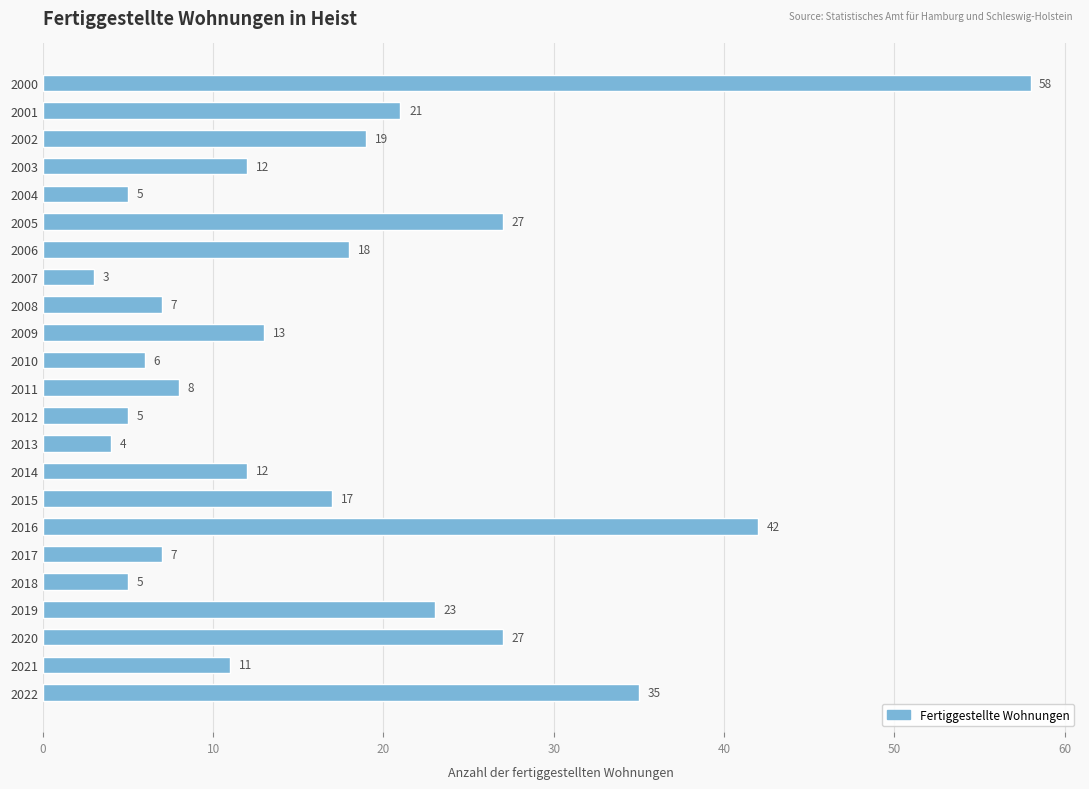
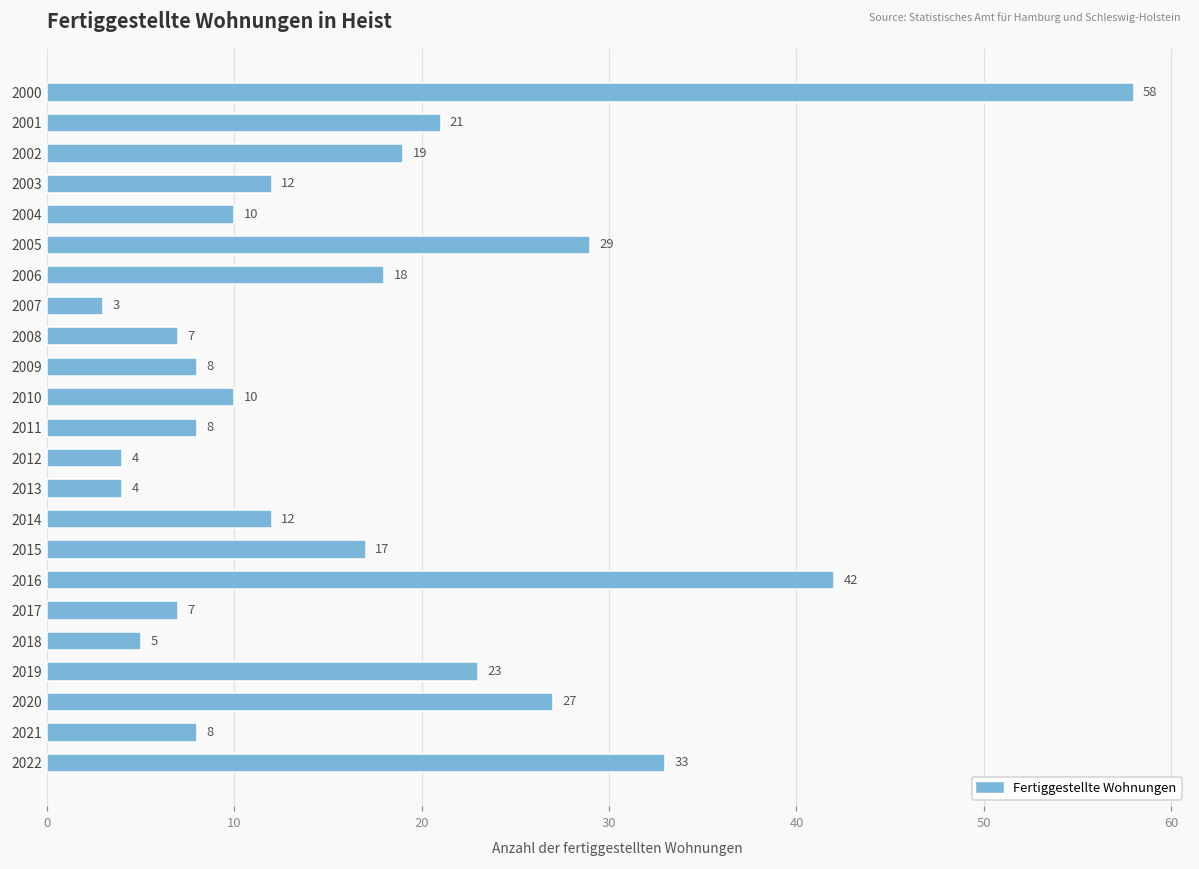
2004: 5 -> 10
2005: 27 -> 29
2009: 13 -> 8
2010: 6 -> 10
2012: 5 -> 4
2021: 11 -> 8
2022: 35 -> 33
